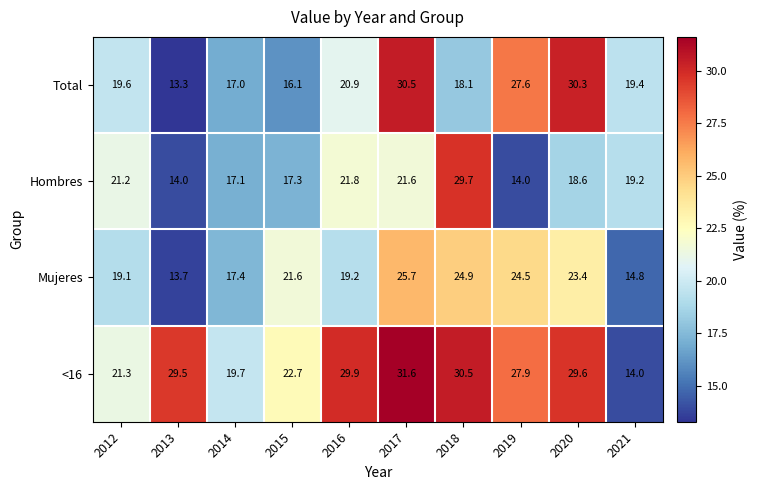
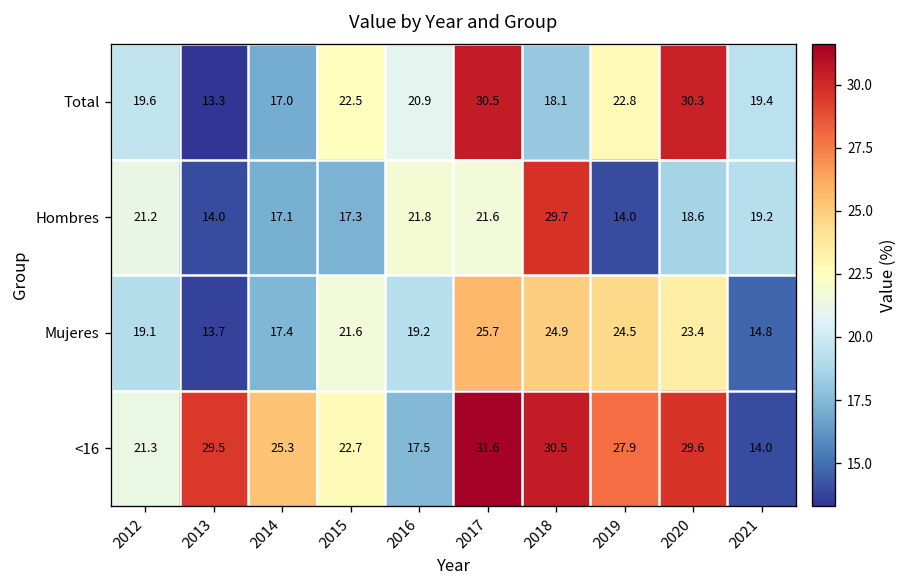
Total, 2015: 16.1 -> 22.5
Total, 2019: 27.6 -> 22.8
<16, 2014: 19.7 -> 25.3
<16, 2016: 29.9 -> 17.5
